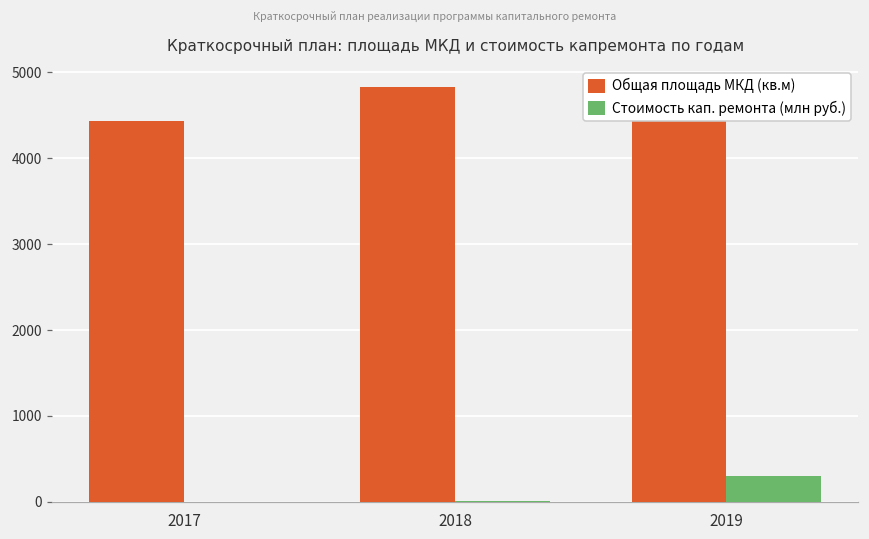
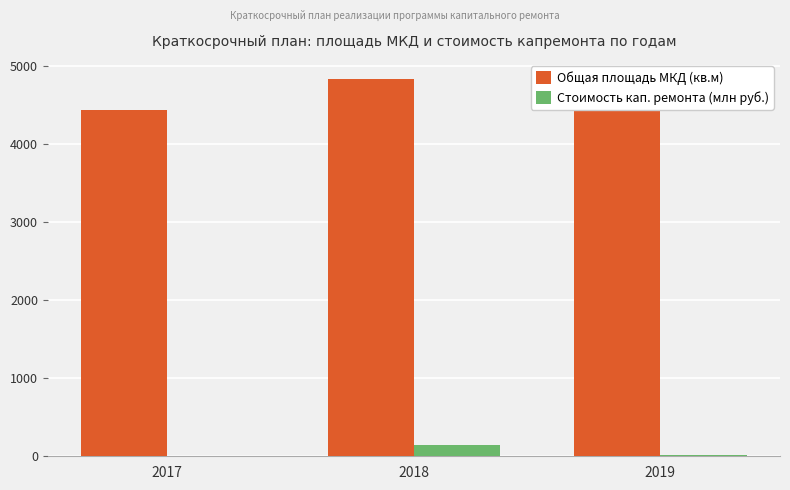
Стоимость кап. ремонта (млн руб.), 2018: 0 -> 100
Стоимость кап. ремонта (млн руб.), 2019: 300 -> 0
